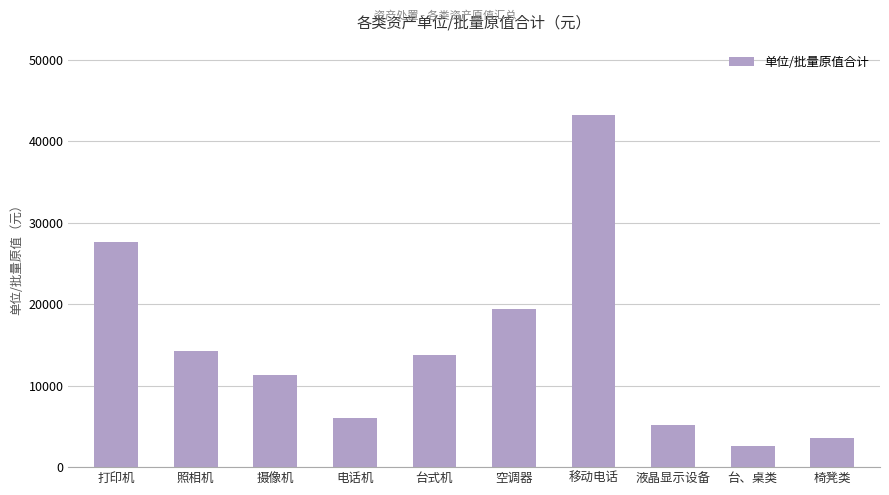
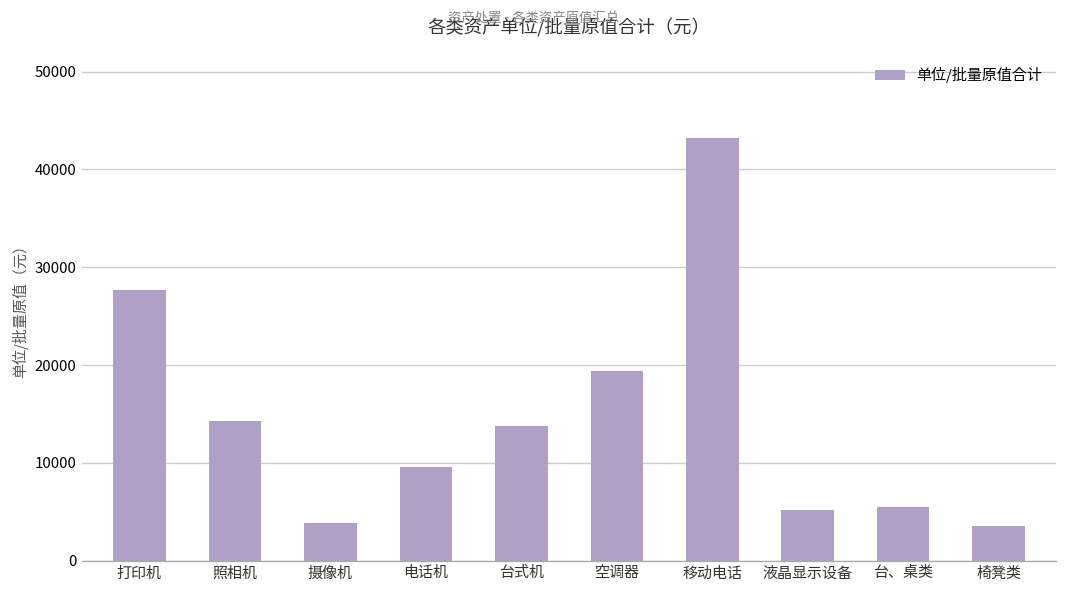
摄像机: 11000 -> 4000
电话机: 6000 -> 10000
台、桌类: 3000 -> 5000
